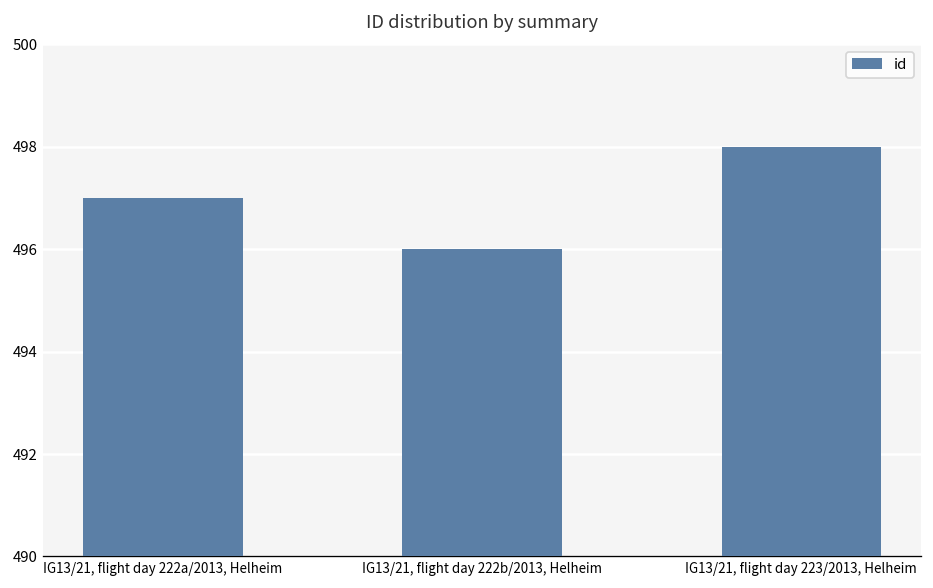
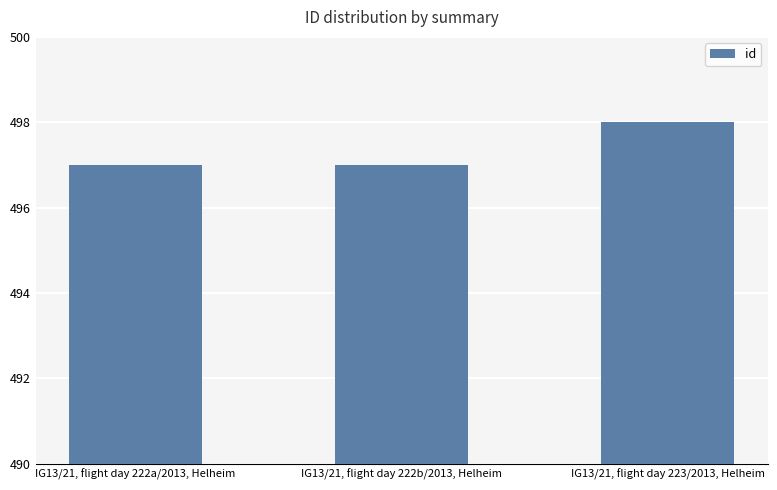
IG13/21, flight day 222b/2013, Helheim: 496 -> 497
